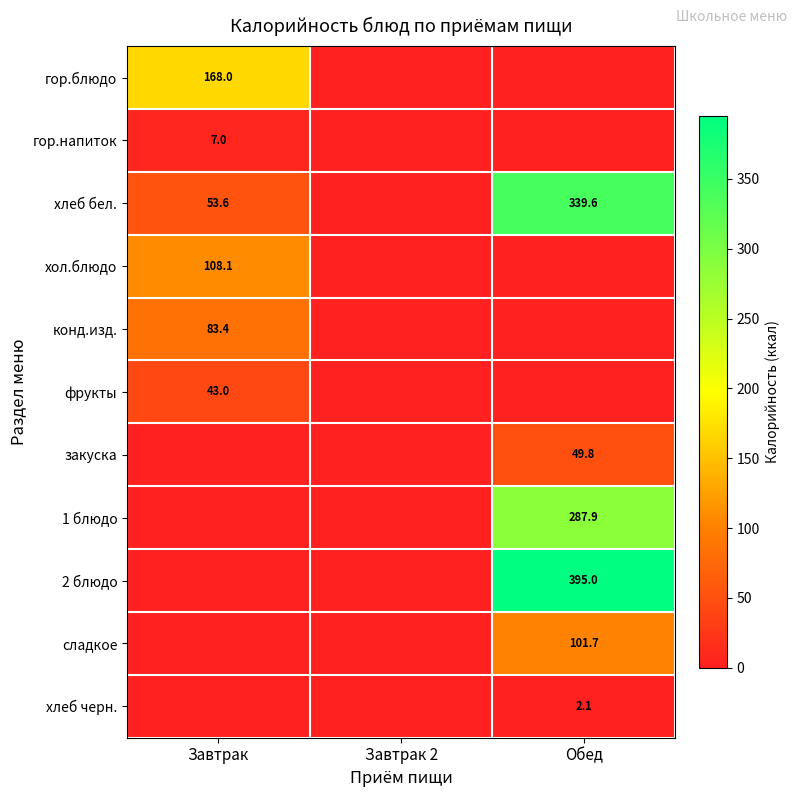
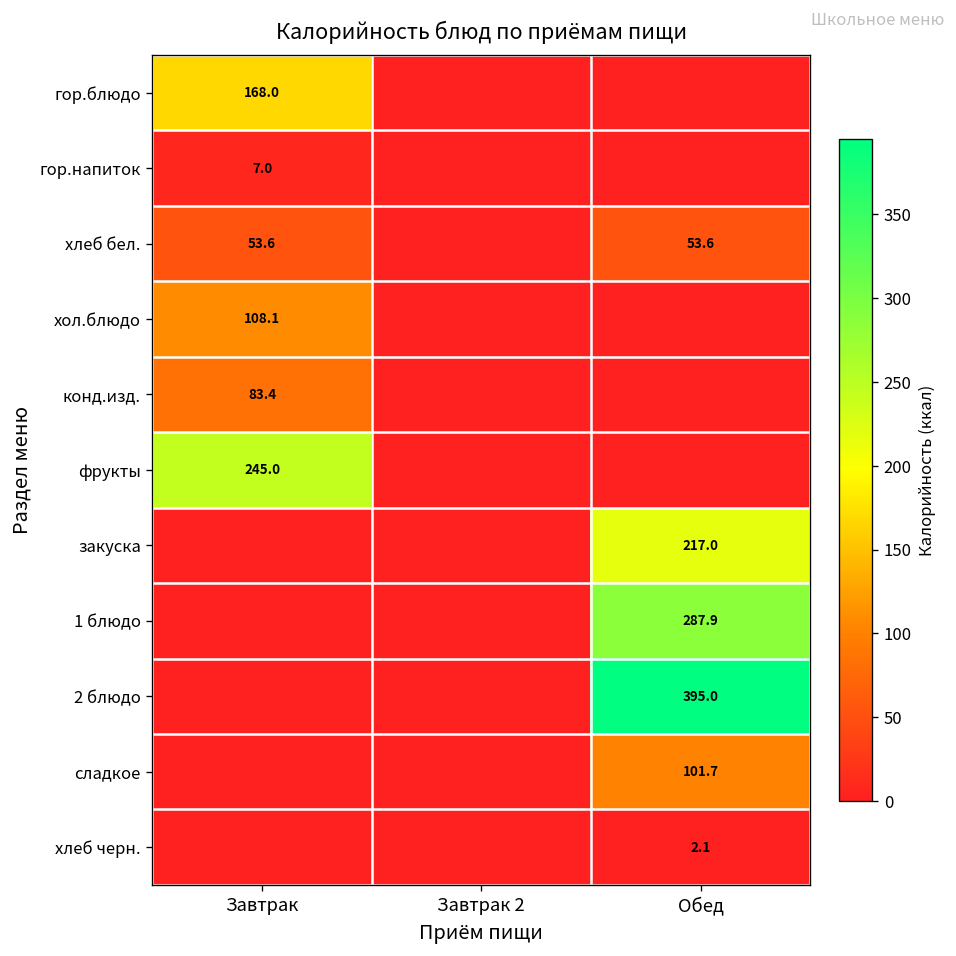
хлеб бел., Обед: 339.6 -> 53.6
фрукты, Завтрак: 43.0 -> 245.0
закуска, Обед: 49.8 -> 217.0
